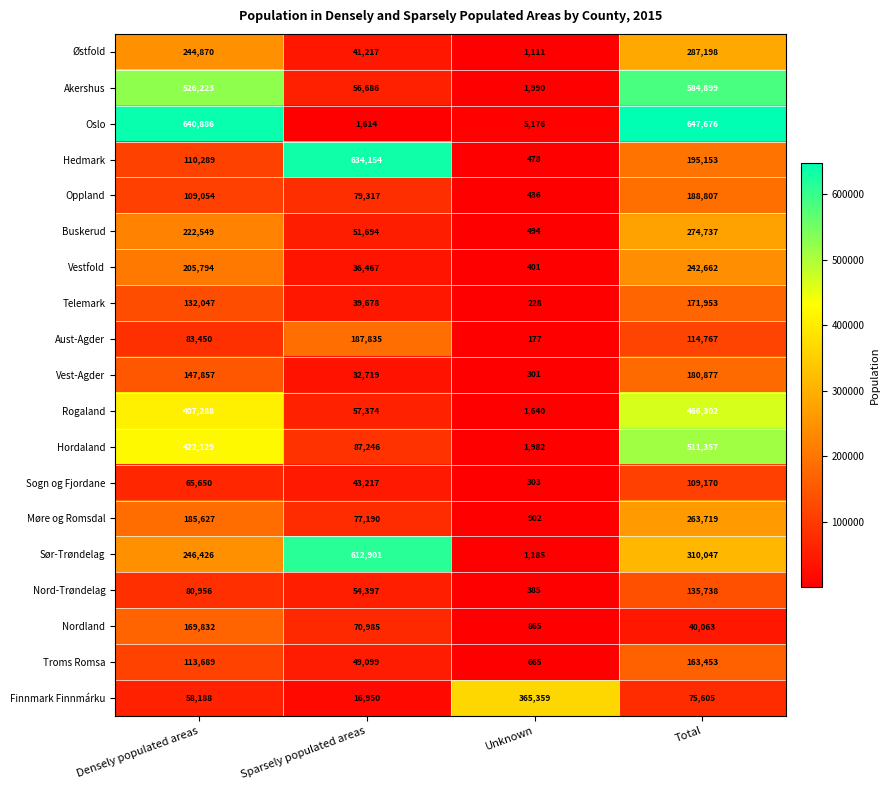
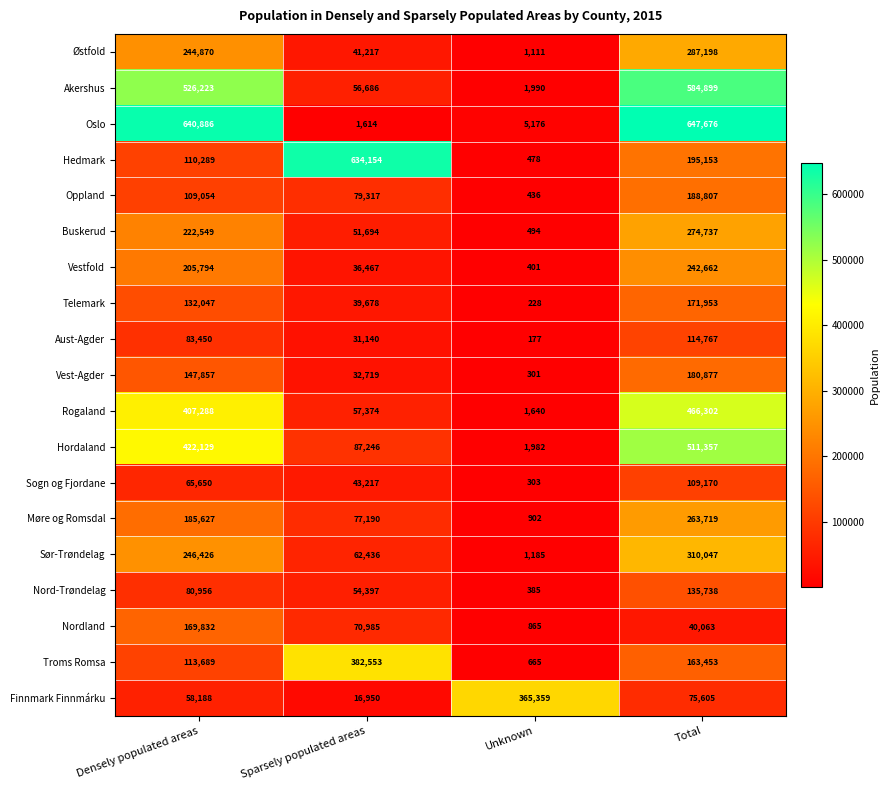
Aust-Agder, Sparsely populated areas: 187,835 -> 31,140
Sør-Trøndelag, Sparsely populated areas: 612,901 -> 62,436
Troms Romsa, Sparsely populated areas: 49,099 -> 382,553
